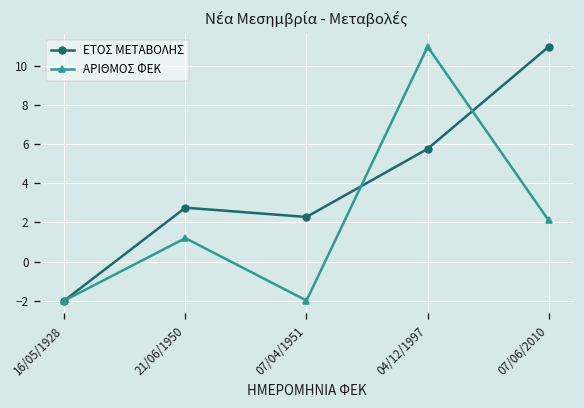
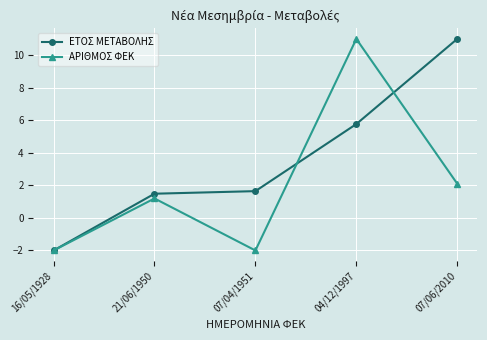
ΕΤΟΣ ΜΕΤΑΒΟΛΗΣ, 21/06/1950: 2.8 -> 1.5
ΕΤΟΣ ΜΕΤΑΒΟΛΗΣ, 07/04/1951: 2.3 -> 1.6
